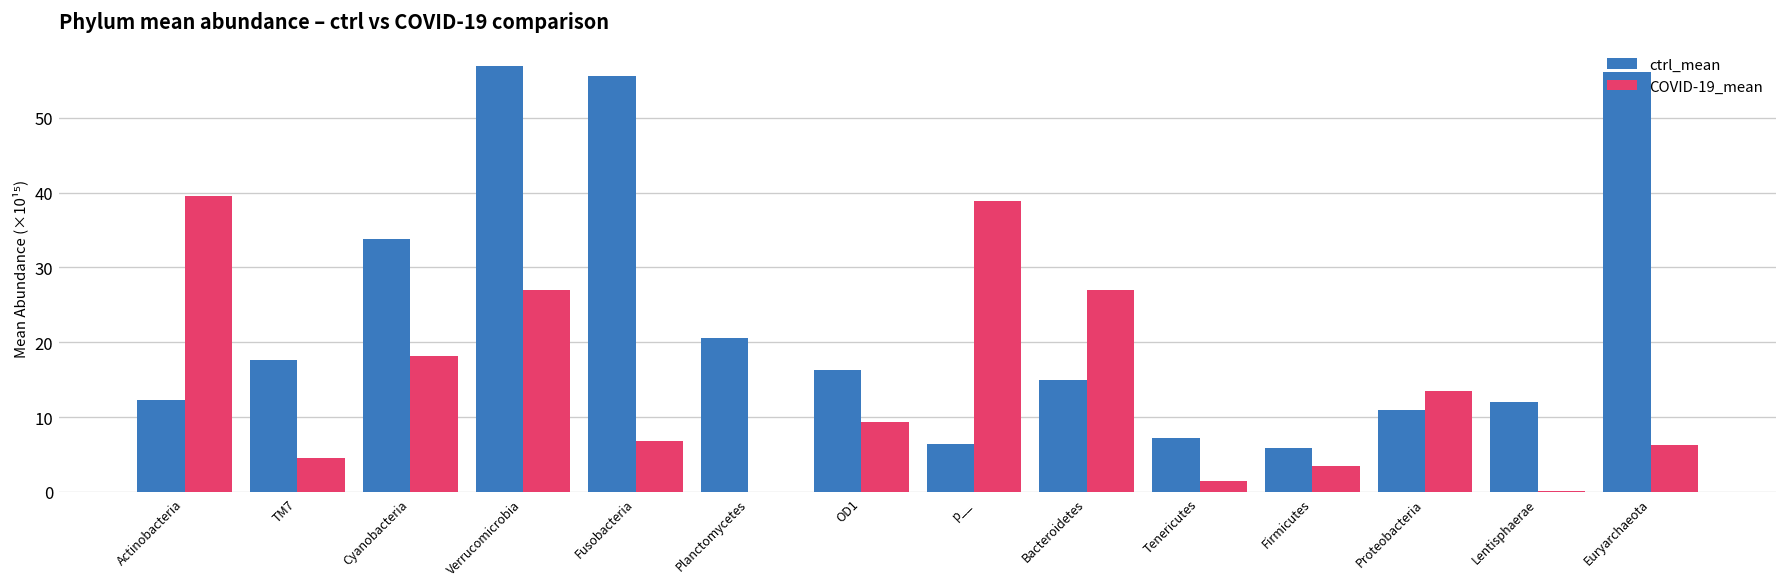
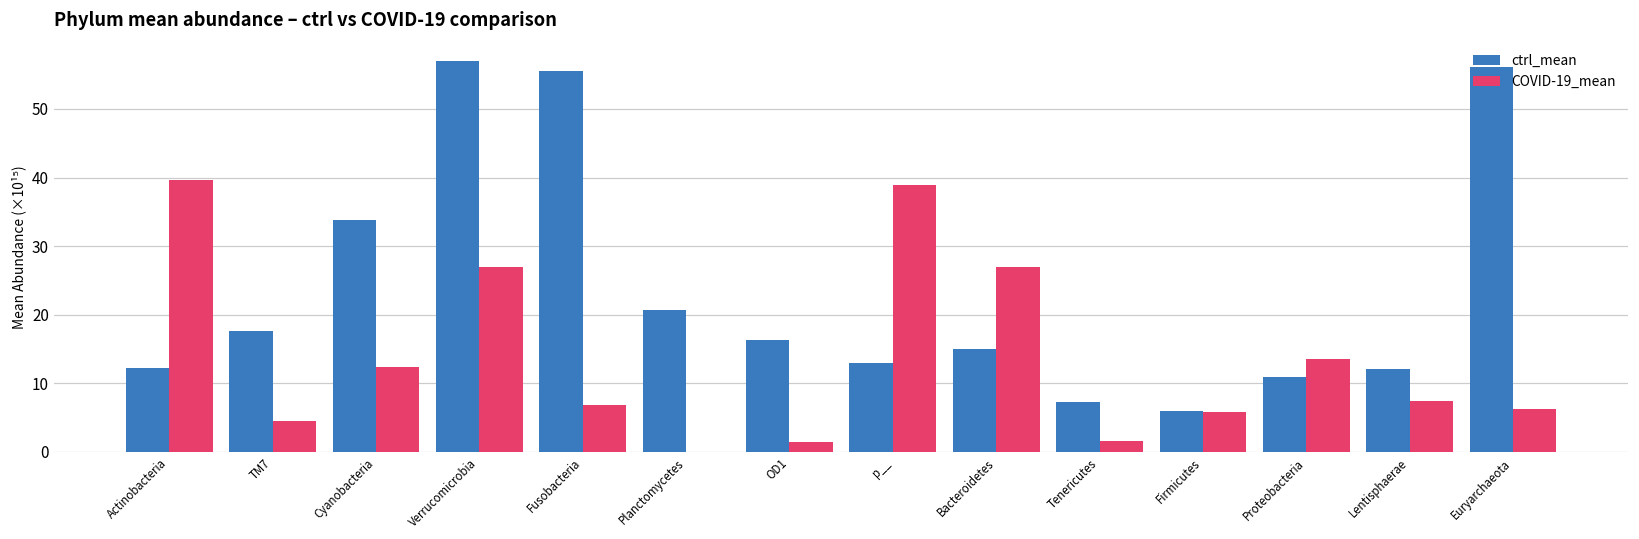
COVID-19_mean, Cyanobacteria: 18 -> 12
COVID-19_mean, OD1: 9 -> 1
ctrl_mean, p__: 6 -> 13
COVID-19_mean, Firmicutes: 3 -> 6
COVID-19_mean, Lentisphaerae: 0 -> 7
